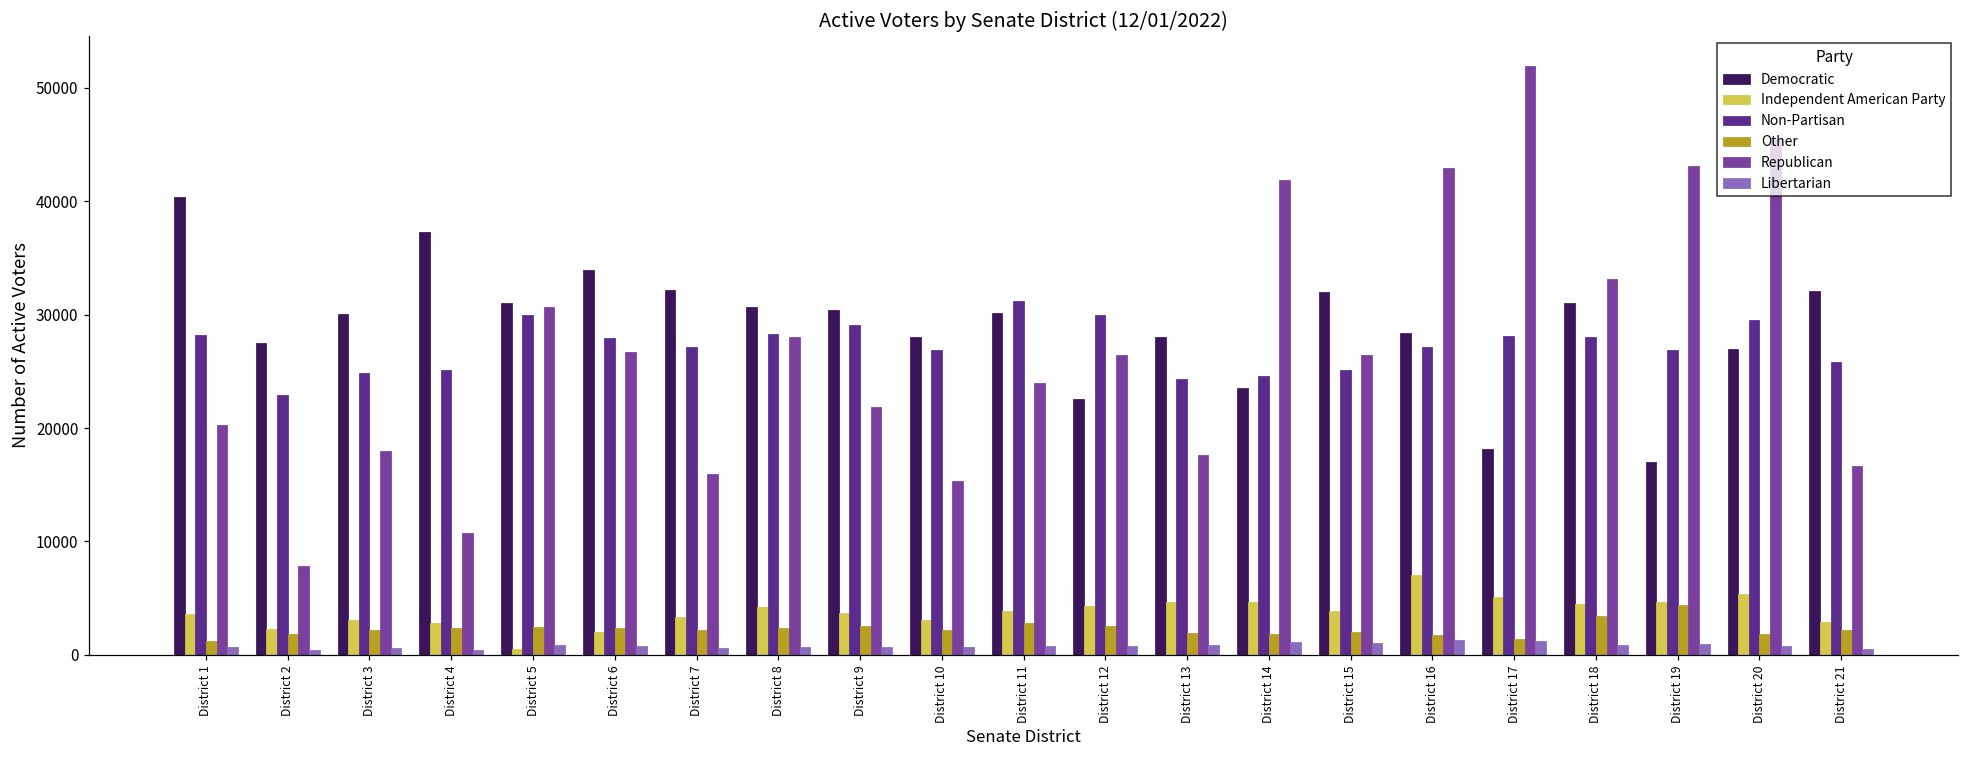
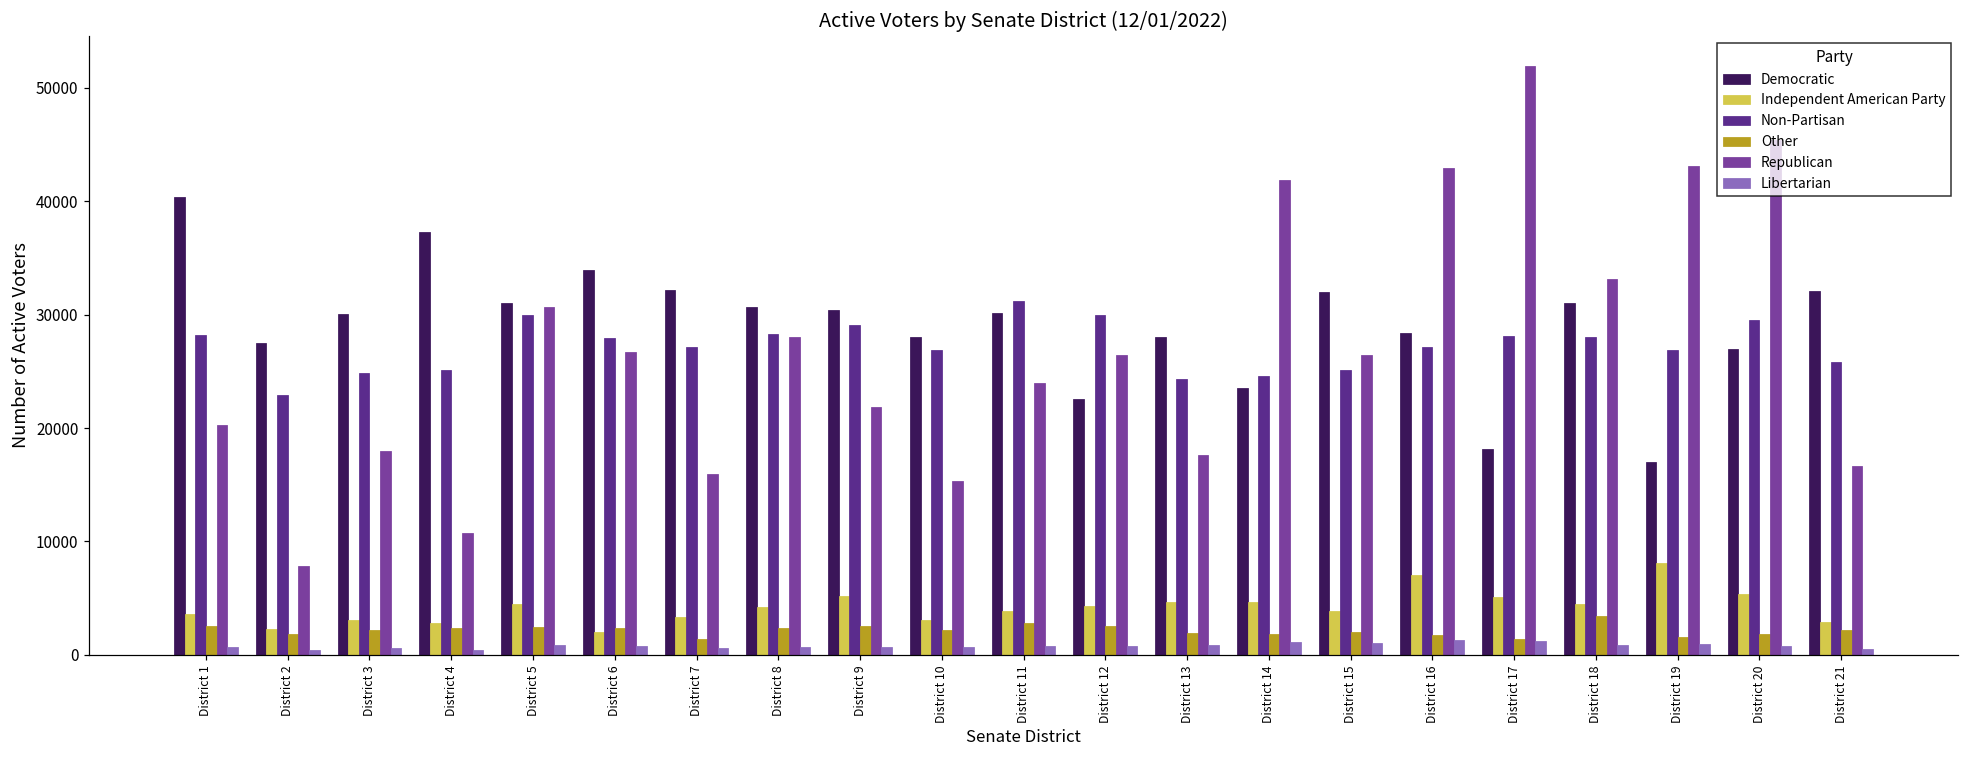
Other, District 1: 1200 -> 2500
Independent American Party, District 5: 500 -> 4500
Other, District 7: 2200 -> 1400
Independent American Party, District 9: 3700 -> 5200
Independent American Party, District 19: 4700 -> 8100
Other, District 19: 4400 -> 1600
